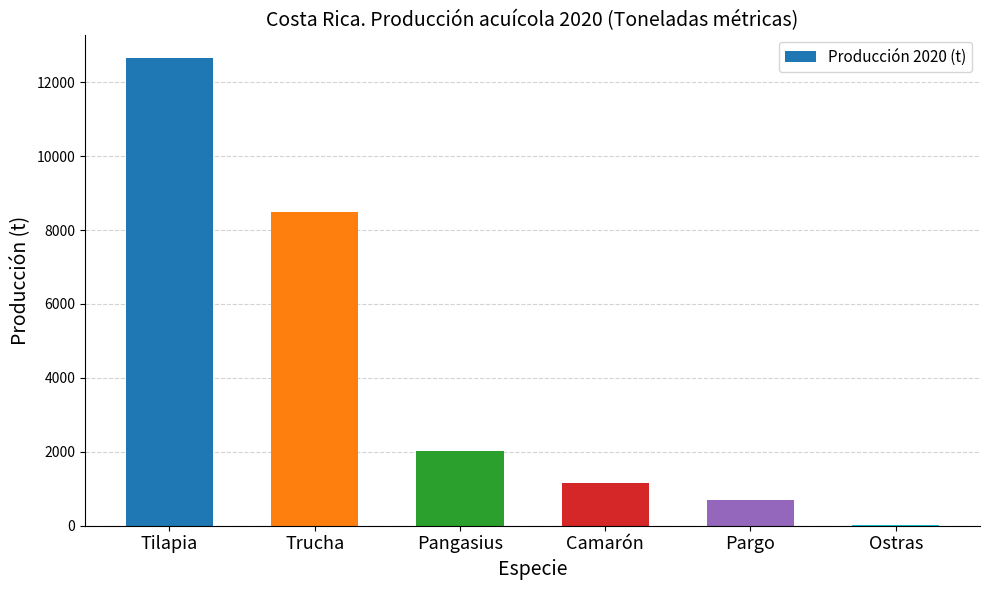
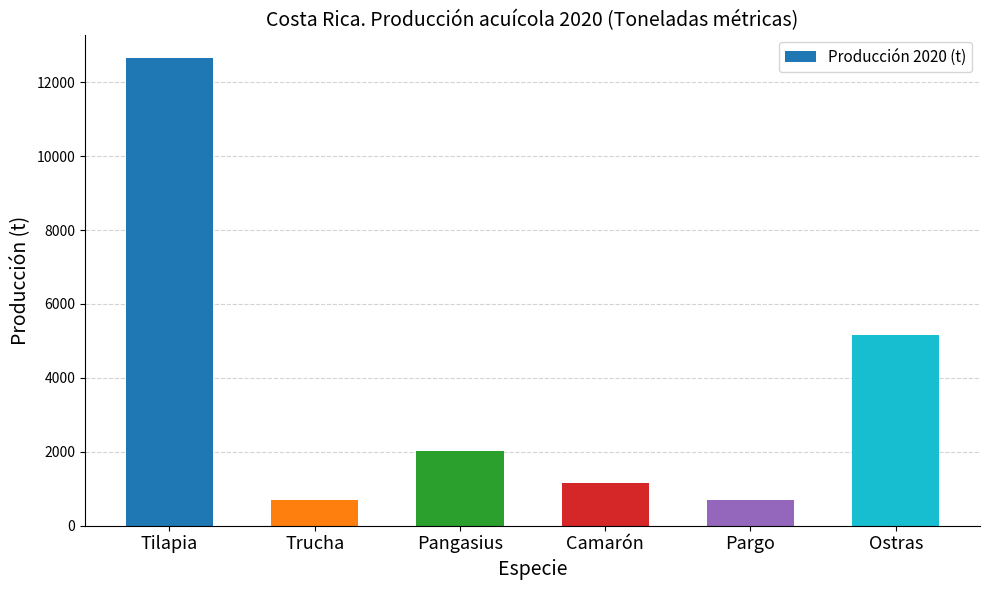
Trucha: 8500 -> 700
Ostras: 0 -> 5100
